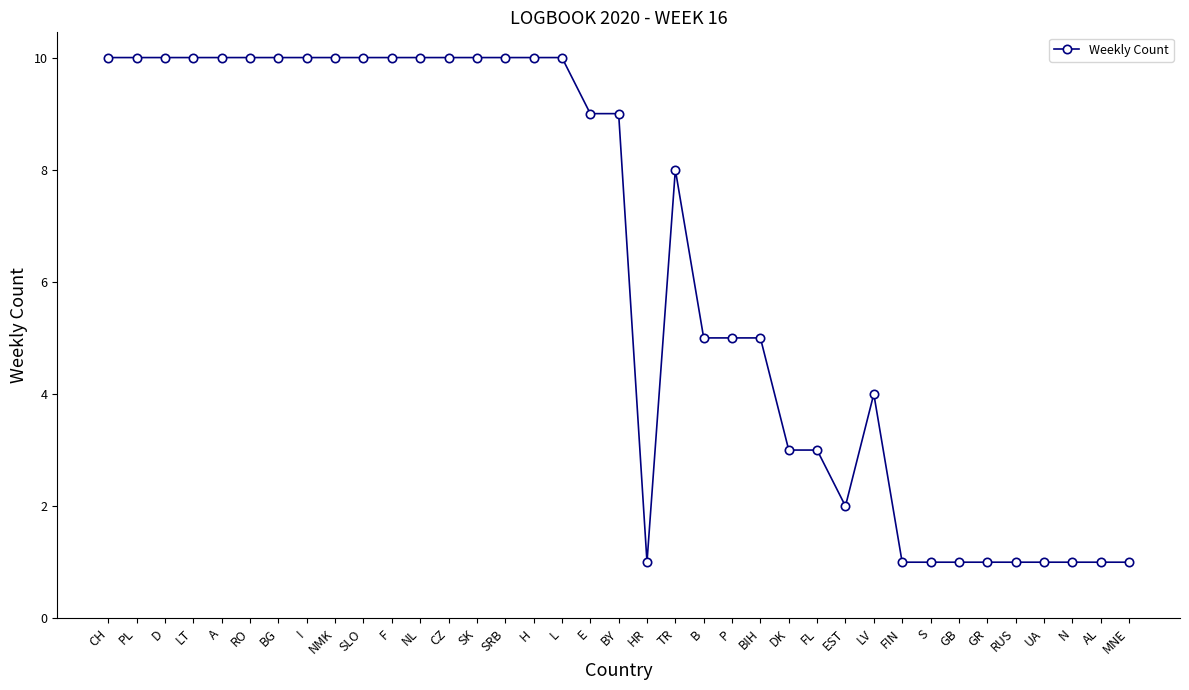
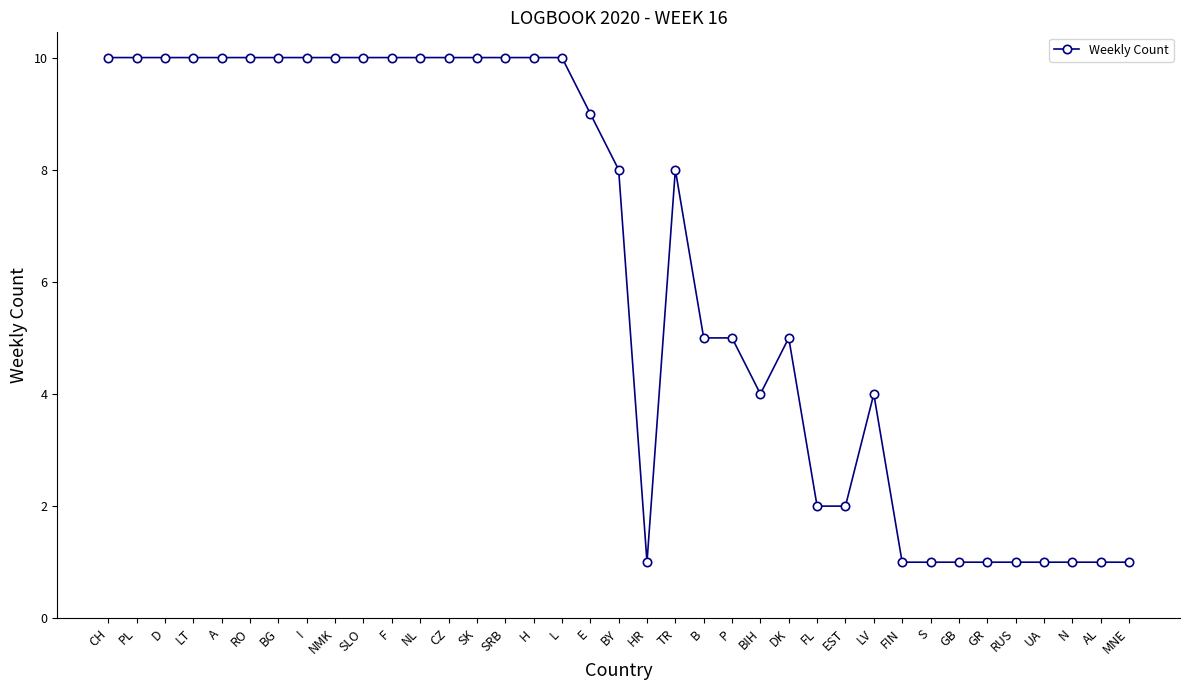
BY: 9 -> 8
BIH: 5 -> 4
DK: 3 -> 5
FL: 3 -> 2
